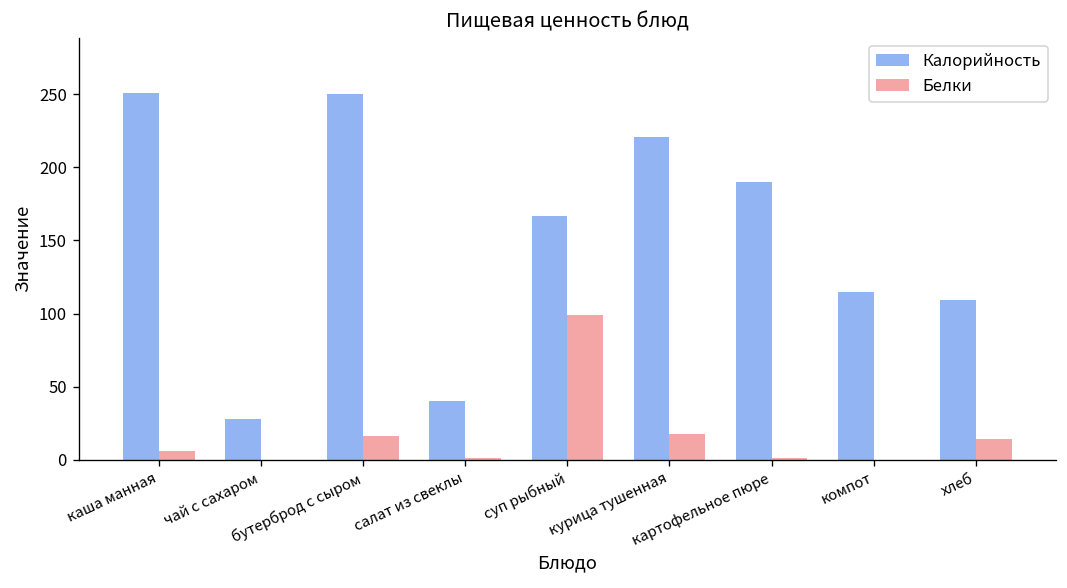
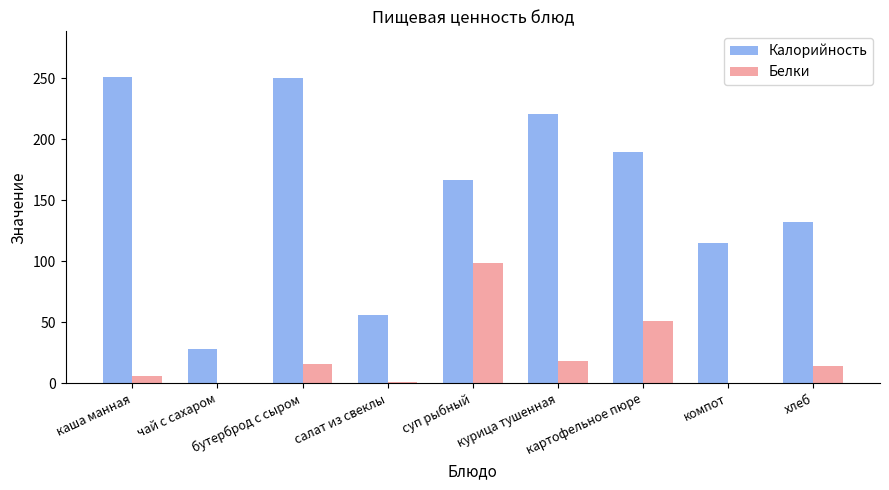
Калорийность, салат из свеклы: 40 -> 56
Белки, картофельное пюре: 1 -> 51
Калорийность, хлеб: 109 -> 132
